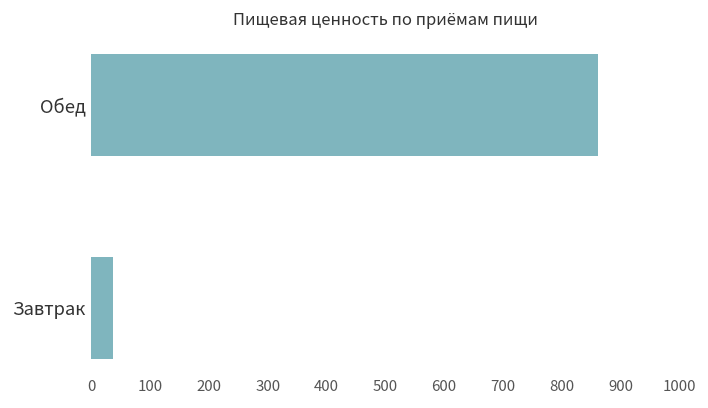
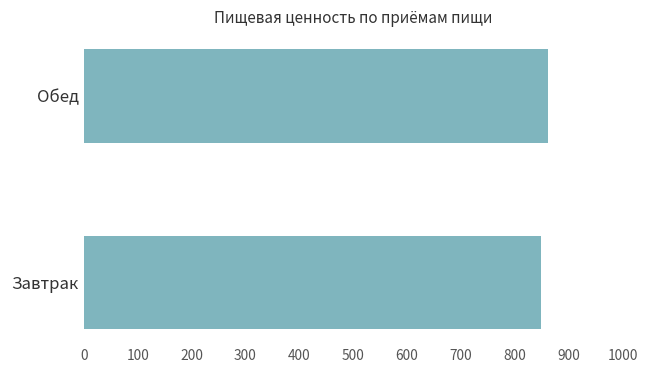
Завтрак: 40 -> 850
